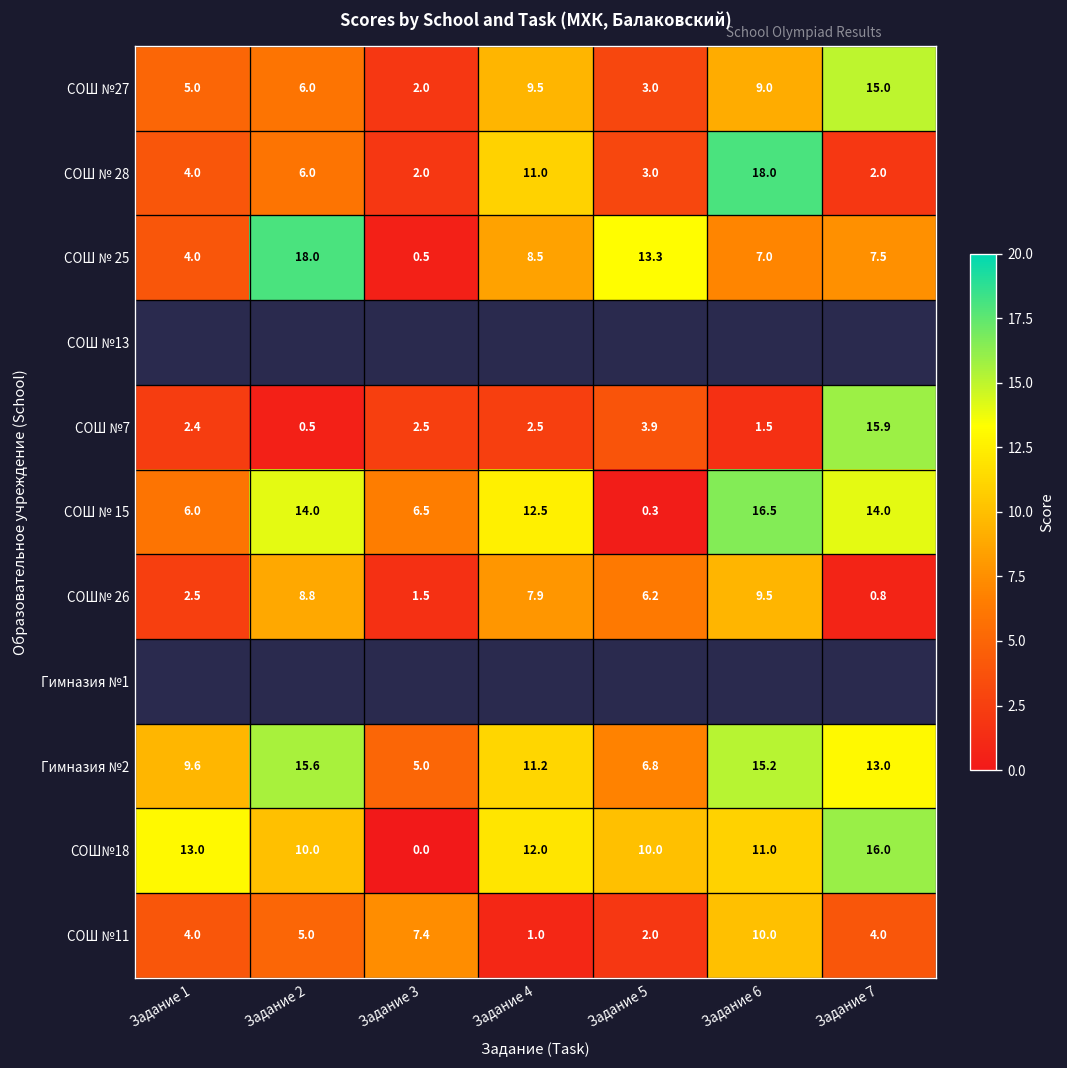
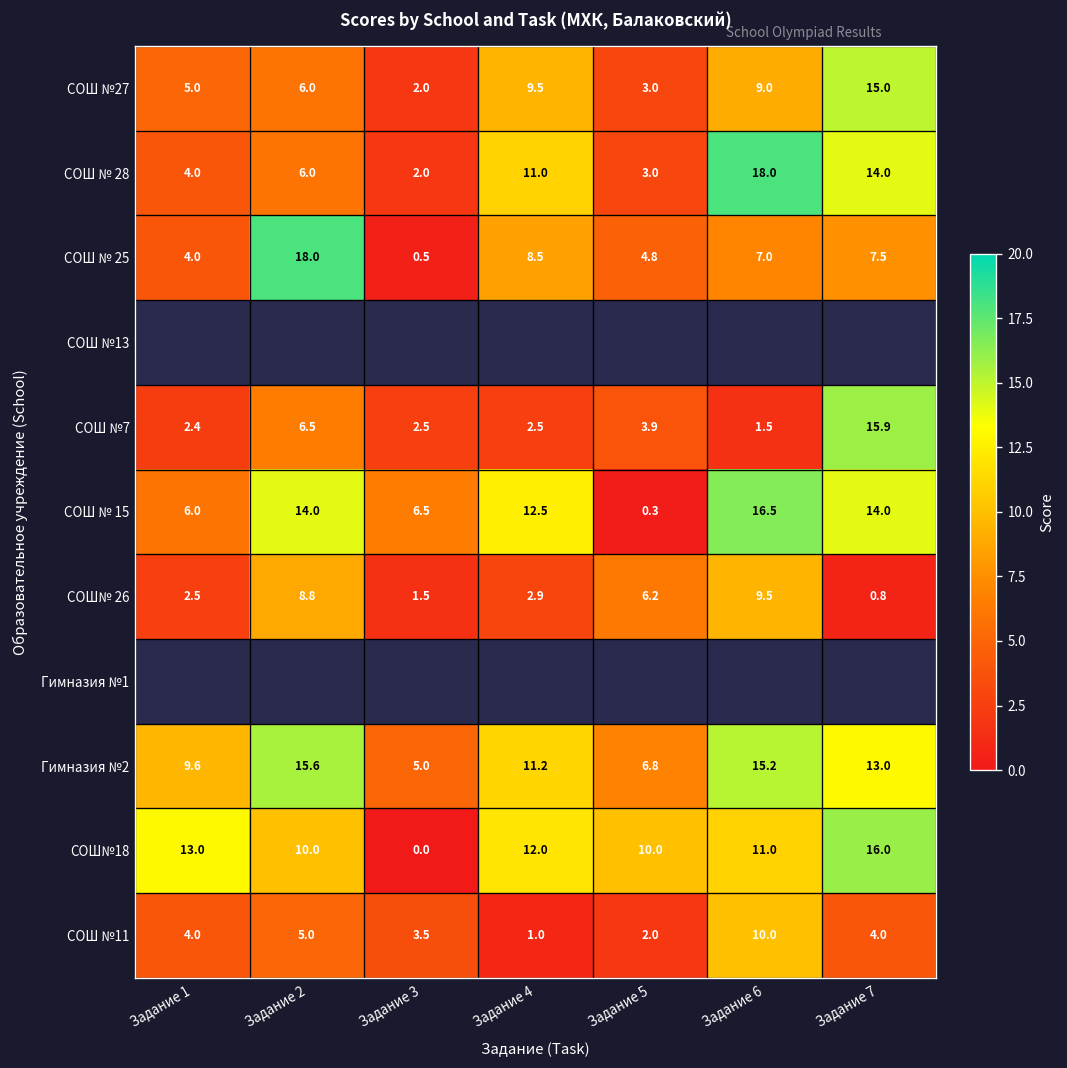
СОШ № 28, Задание 7: 2.0 -> 14.0
СОШ № 25, Задание 5: 13.3 -> 4.8
СОШ №7, Задание 2: 0.5 -> 6.5
СОШ№ 26, Задание 4: 7.9 -> 2.9
СОШ №11, Задание 3: 7.4 -> 3.5
